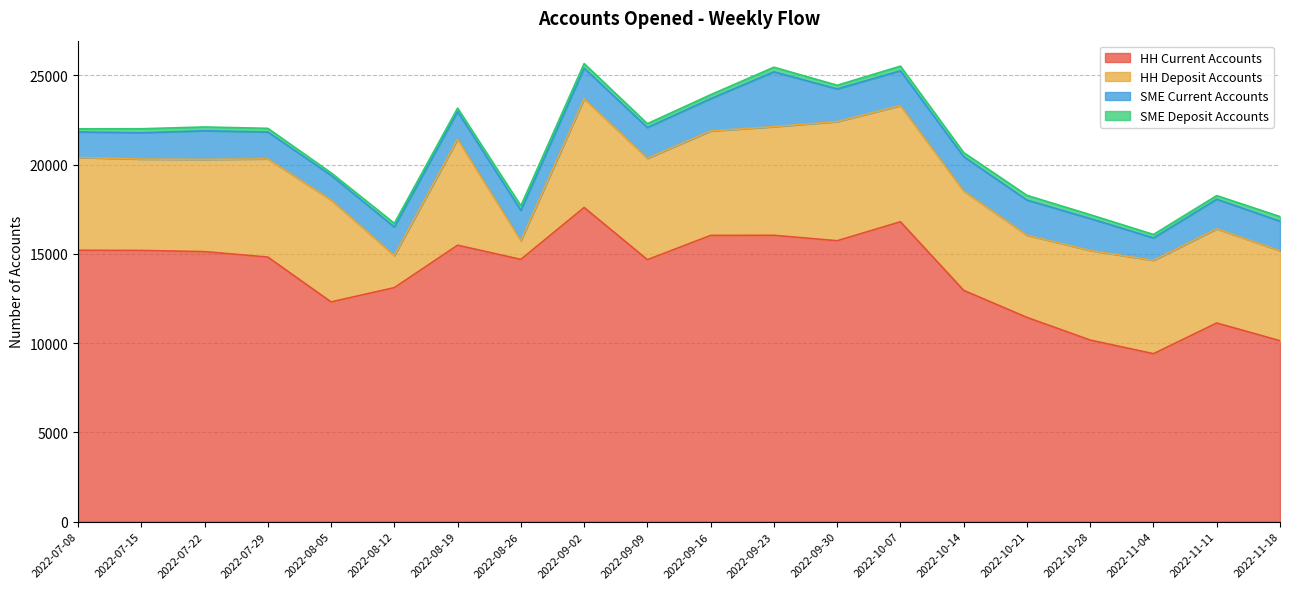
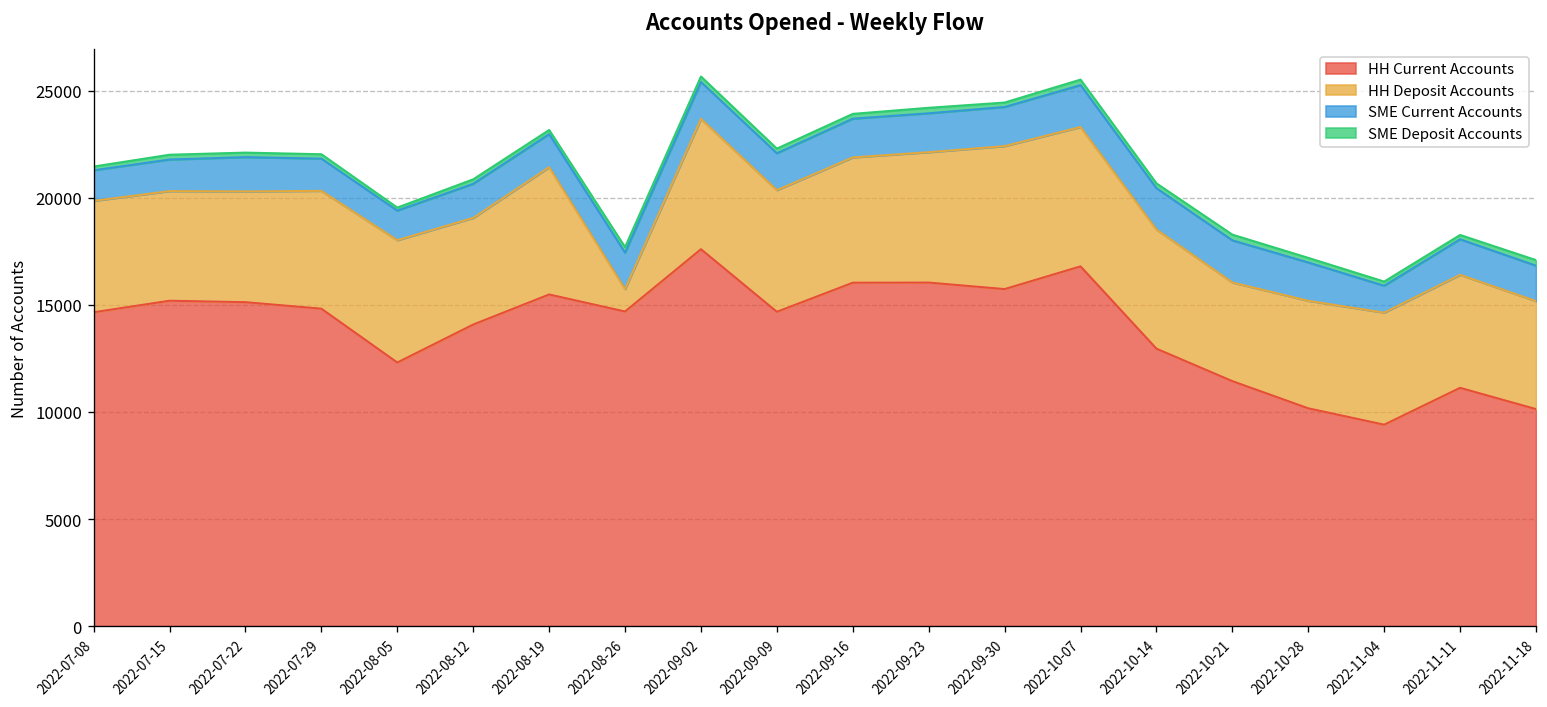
HH Current Accounts, 2022-07-08: 15200 -> 14700
HH Current Accounts, 2022-08-12: 13100 -> 14100
HH Deposit Accounts, 2022-08-12: 1800 -> 5000
SME Current Accounts, 2022-09-23: 3100 -> 1800
